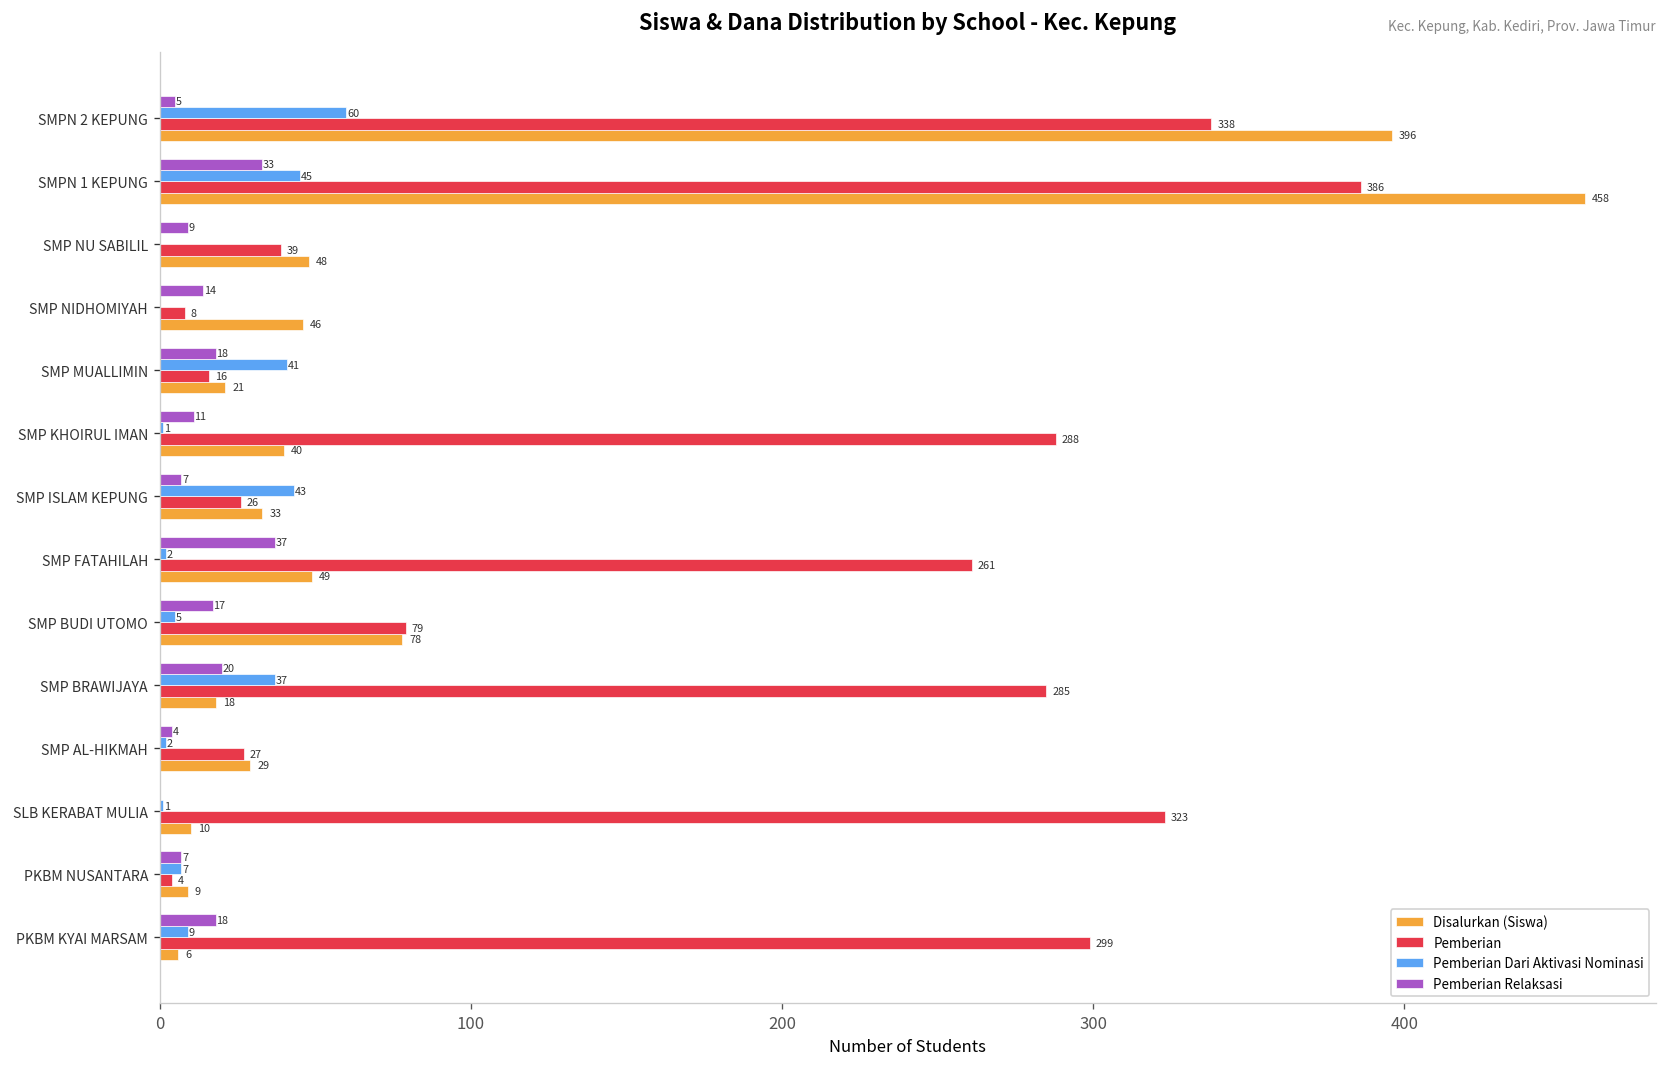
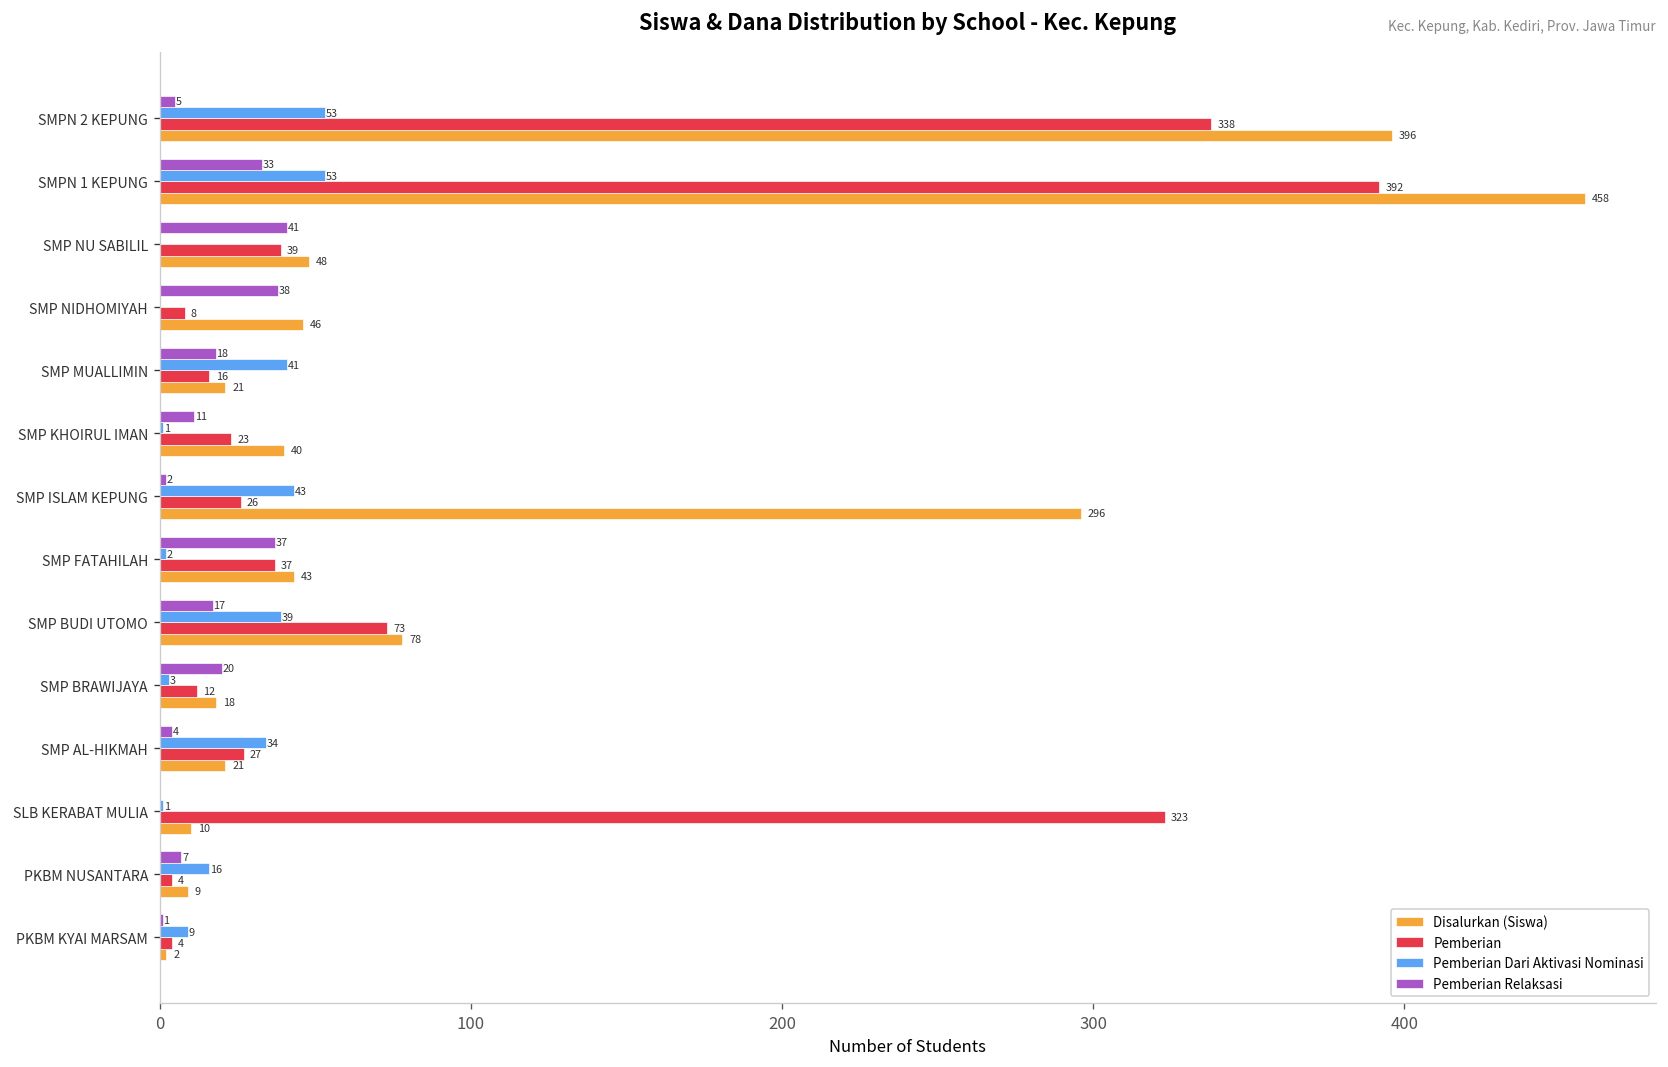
Pemberian Dari Aktivasi Nominasi, SMPN 2 KEPUNG: 60 -> 53
Pemberian Dari Aktivasi Nominasi, SMPN 1 KEPUNG: 45 -> 53
Pemberian, SMPN 1 KEPUNG: 386 -> 392
Pemberian Relaksasi, SMP NU SABILIL: 9 -> 41
Pemberian Relaksasi, SMP NIDHOMIYAH: 14 -> 38
Pemberian, SMP KHOIRUL IMAN: 288 -> 23
Pemberian Relaksasi, SMP ISLAM KEPUNG: 7 -> 2
Disalurkan (Siswa), SMP ISLAM KEPUNG: 33 -> 296
Pemberian, SMP FATAHILAH: 261 -> 37
Disalurkan (Siswa), SMP FATAHILAH: 49 -> 43
Pemberian Dari Aktivasi Nominasi, SMP BUDI UTOMO: 5 -> 39
Pemberian, SMP BUDI UTOMO: 79 -> 73
Pemberian Dari Aktivasi Nominasi, SMP BRAWIJAYA: 37 -> 3
Pemberian, SMP BRAWIJAYA: 285 -> 12
Pemberian Dari Aktivasi Nominasi, SMP AL-HIKMAH: 2 -> 34
Disalurkan (Siswa), SMP AL-HIKMAH: 29 -> 21
Pemberian Dari Aktivasi Nominasi, PKBM NUSANTARA: 7 -> 16
Pemberian Relaksasi, PKBM KYAI MARSAM: 18 -> 1
Pemberian, PKBM KYAI MARSAM: 299 -> 4
Disalurkan (Siswa), PKBM KYAI MARSAM: 6 -> 2
